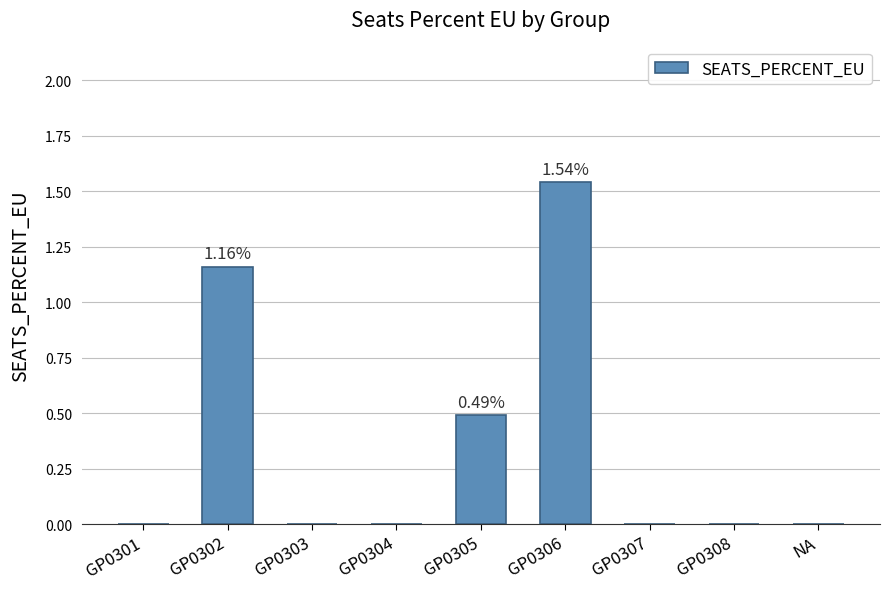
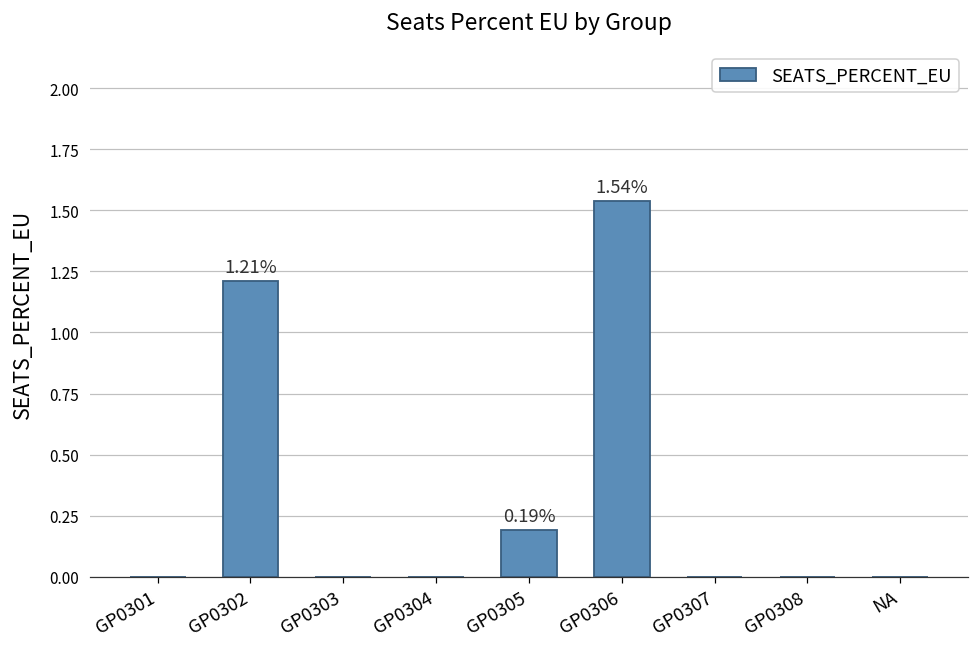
GP0302: 1.16% -> 1.21%
GP0305: 0.49% -> 0.19%
